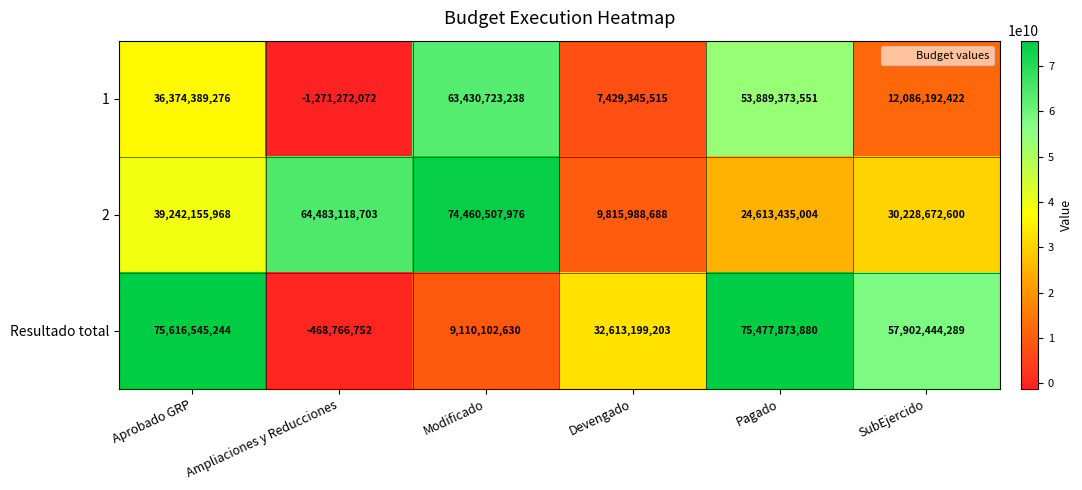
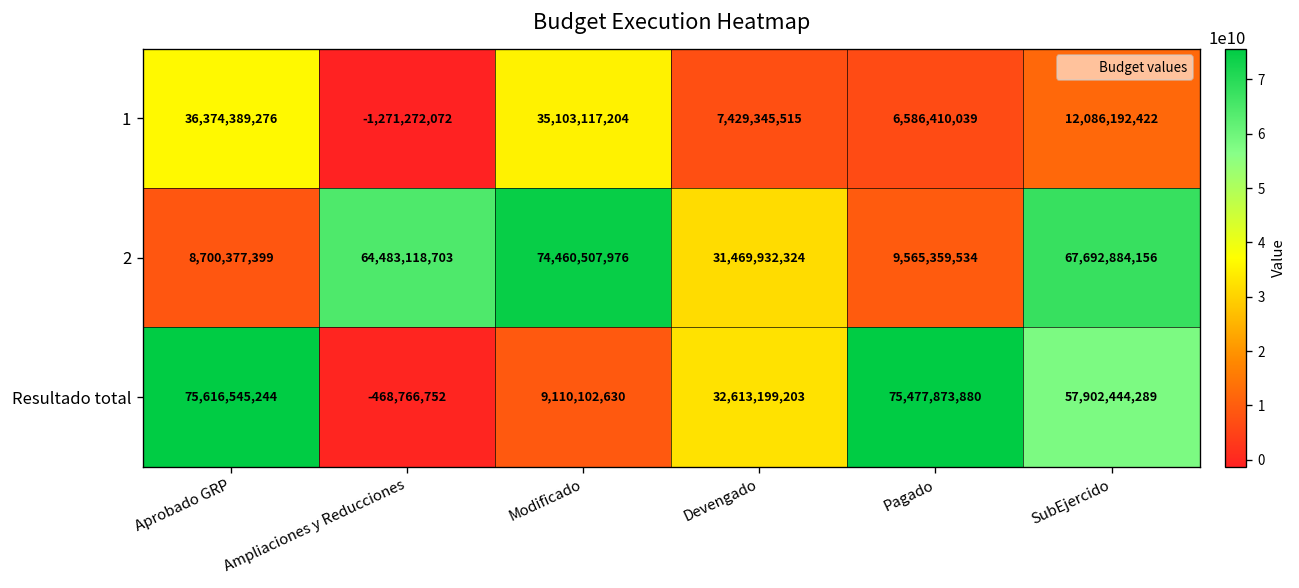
1, Modificado: 63,430,723,238 -> 35,103,117,204
1, Pagado: 53,889,373,551 -> 6,586,410,039
2, Aprobado GRP: 39,242,155,968 -> 8,700,377,399
2, Devengado: 9,815,988,688 -> 31,469,932,324
2, Pagado: 24,613,435,004 -> 9,565,359,534
2, SubEjercido: 30,228,672,600 -> 67,692,884,156
